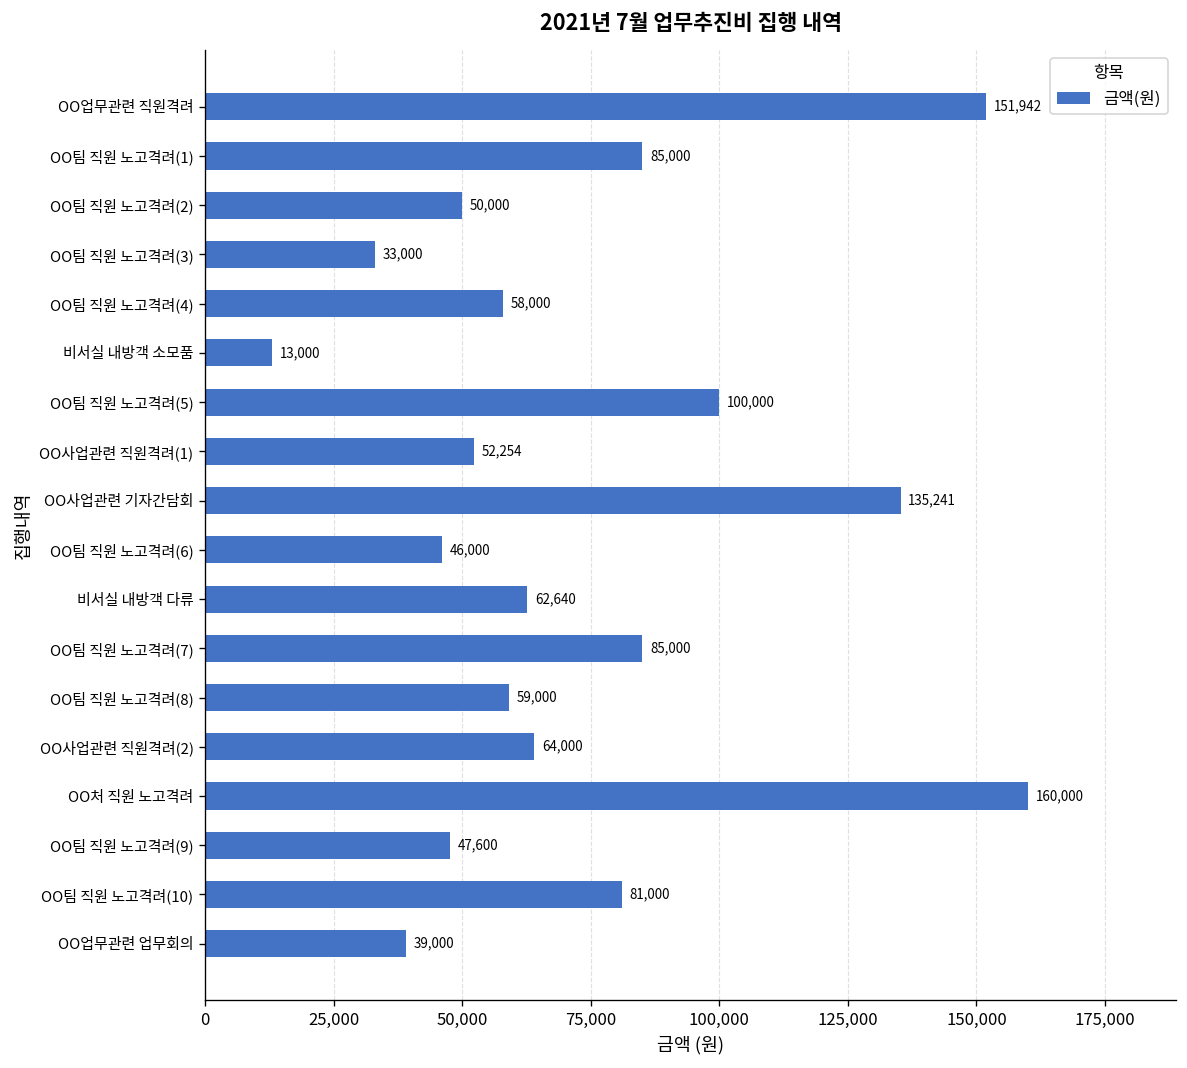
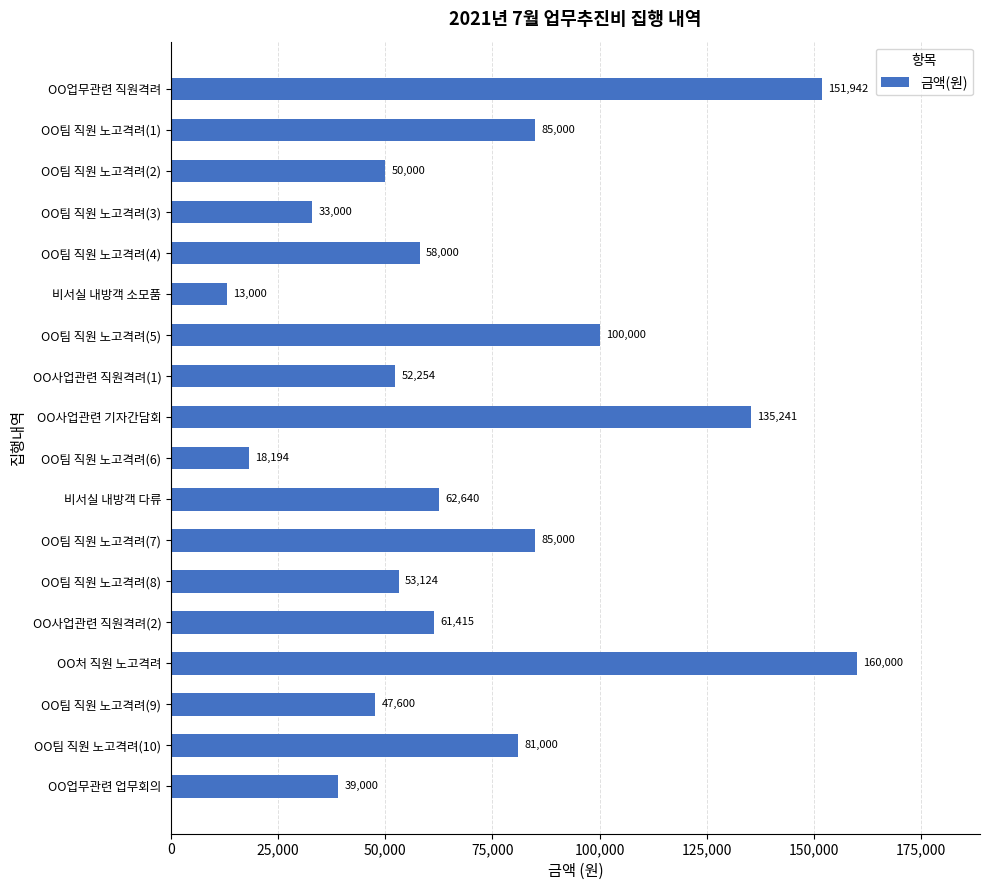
OO팀 직원 노고격려(6): 46,000 -> 18,194
OO팀 직원 노고격려(8): 59,000 -> 53,124
OO사업관련 직원격려(2): 64,000 -> 61,415
